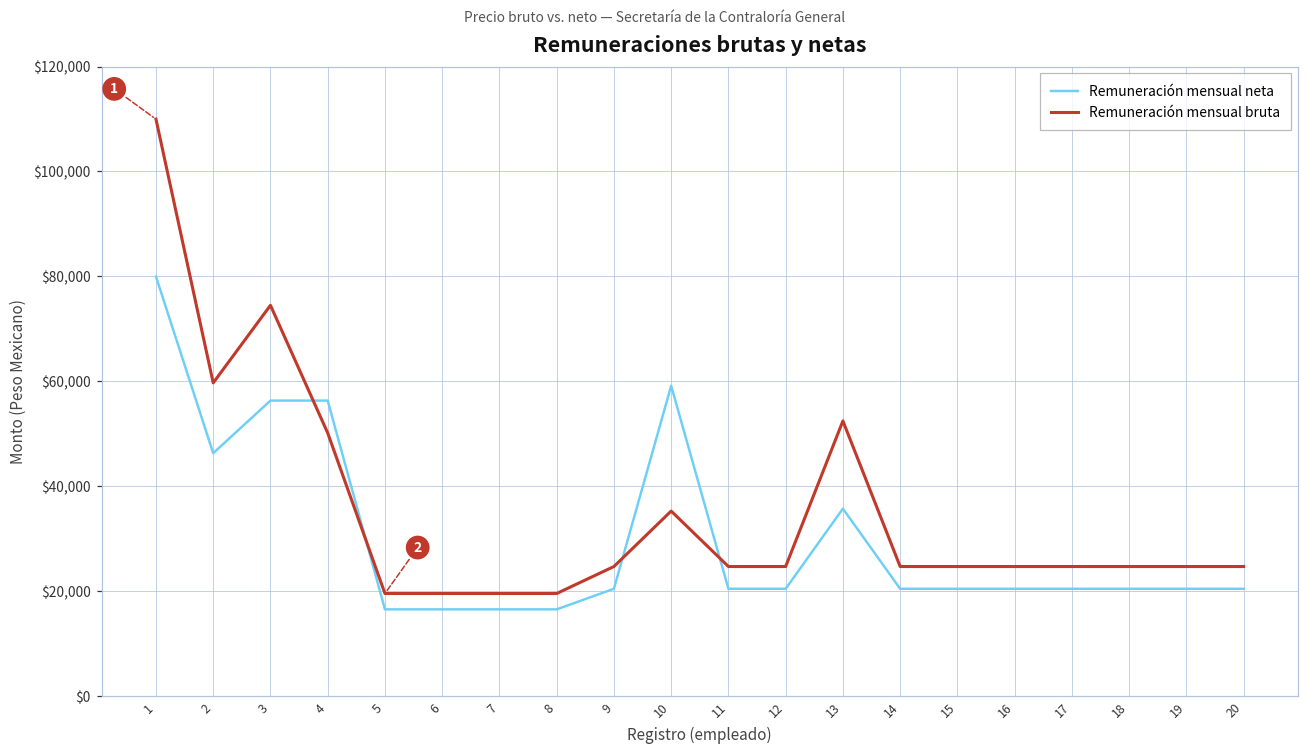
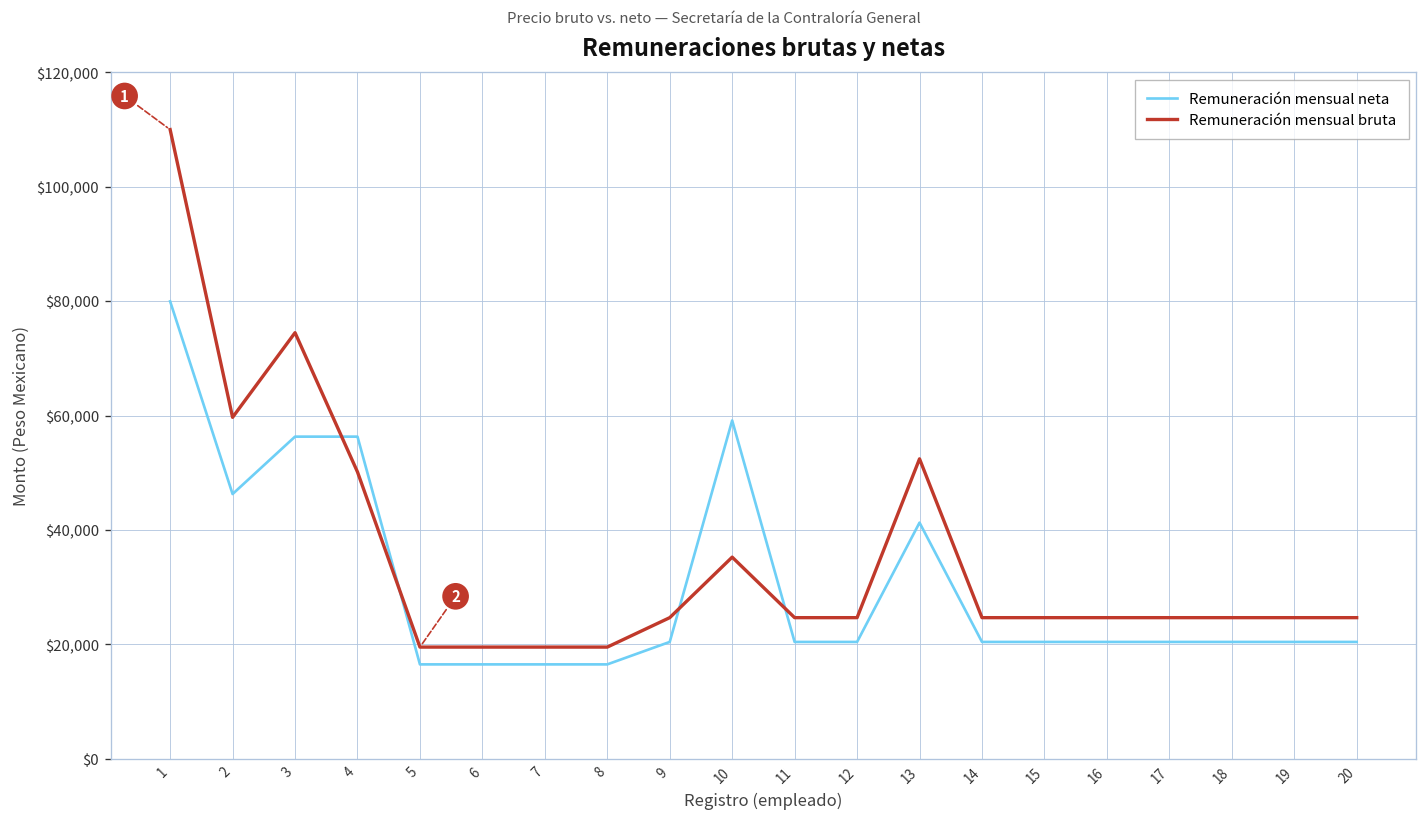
Remuneración mensual neta, 13: $36,000 -> $41,000
